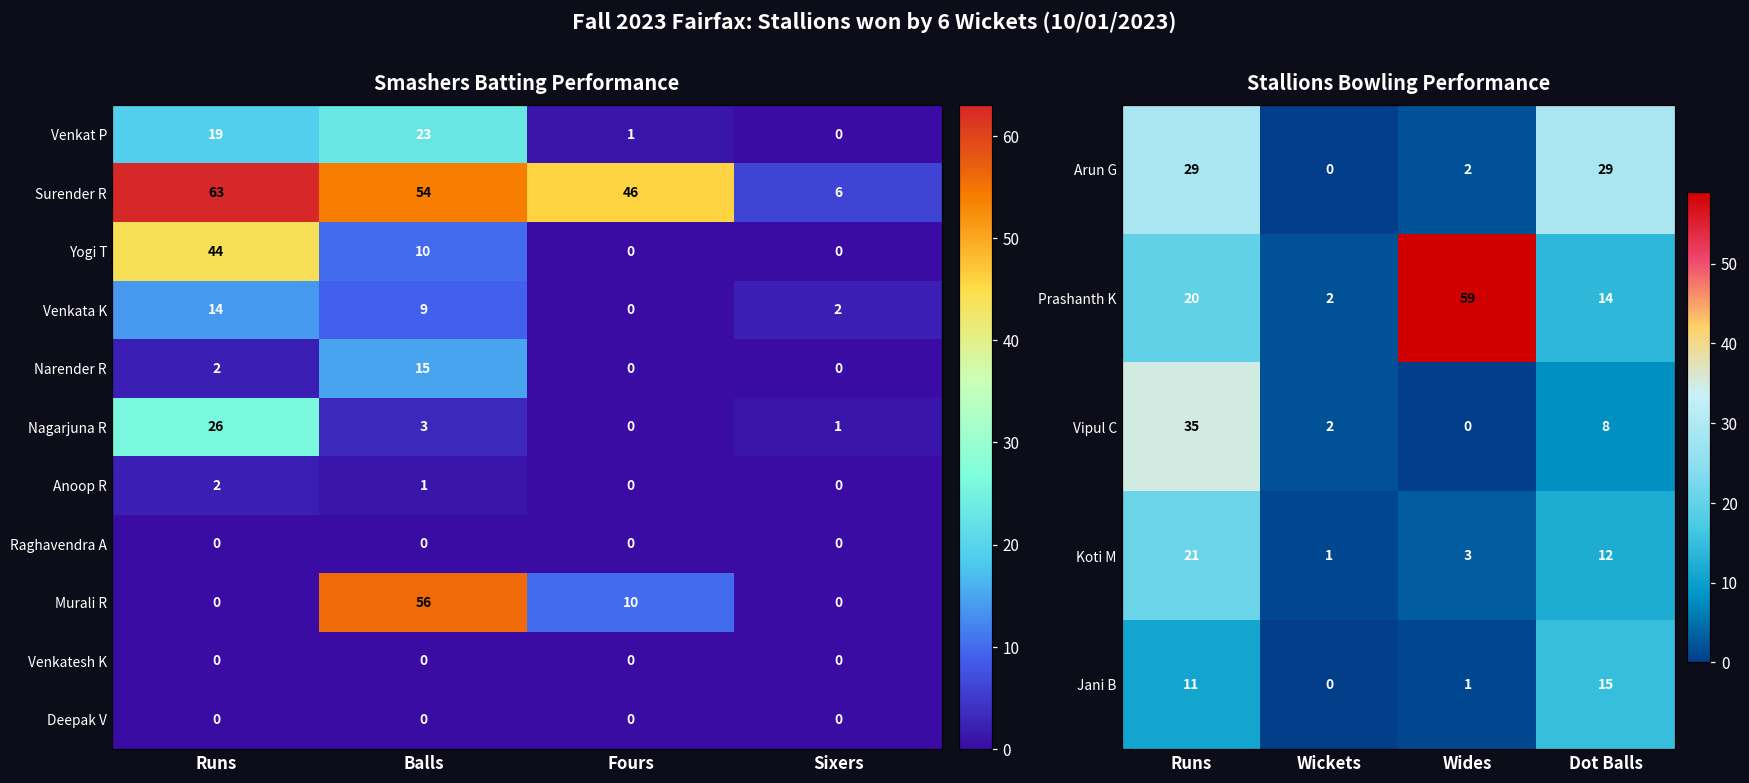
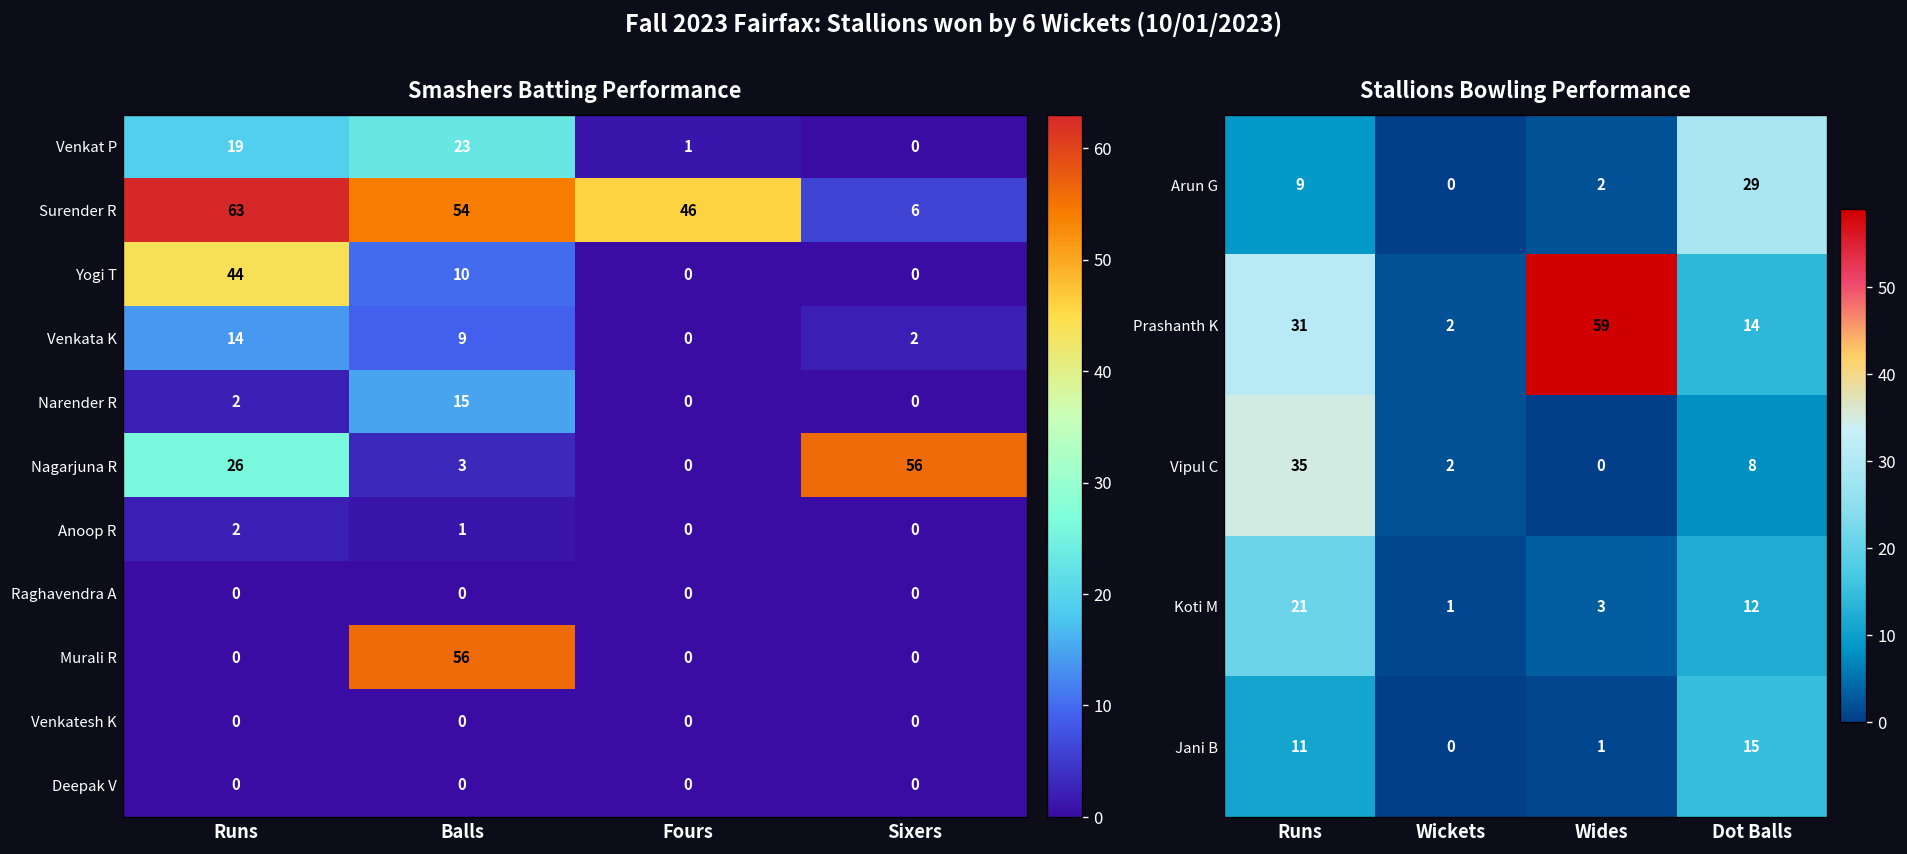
Smashers Batting Performance, Nagarjuna R, Sixers: 1 -> 56
Smashers Batting Performance, Murali R, Fours: 10 -> 0
Stallions Bowling Performance, Arun G, Runs: 29 -> 9
Stallions Bowling Performance, Prashanth K, Runs: 20 -> 31
